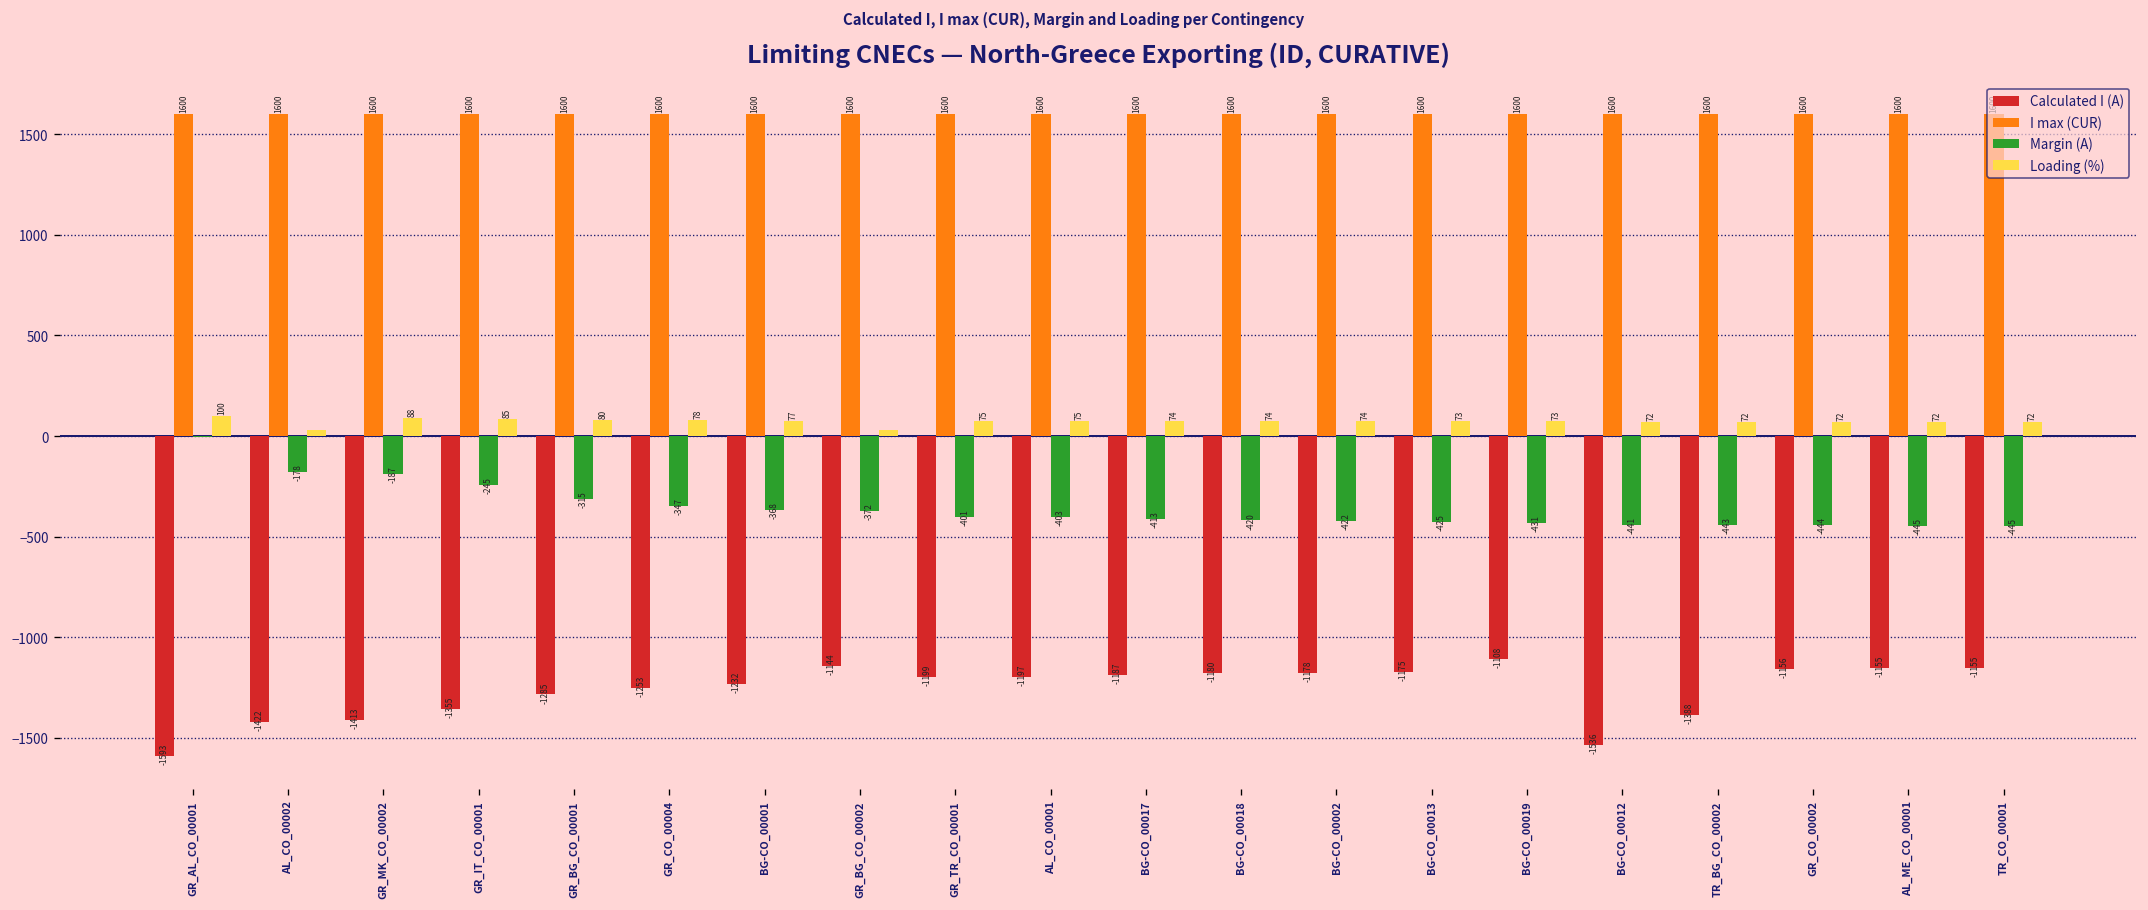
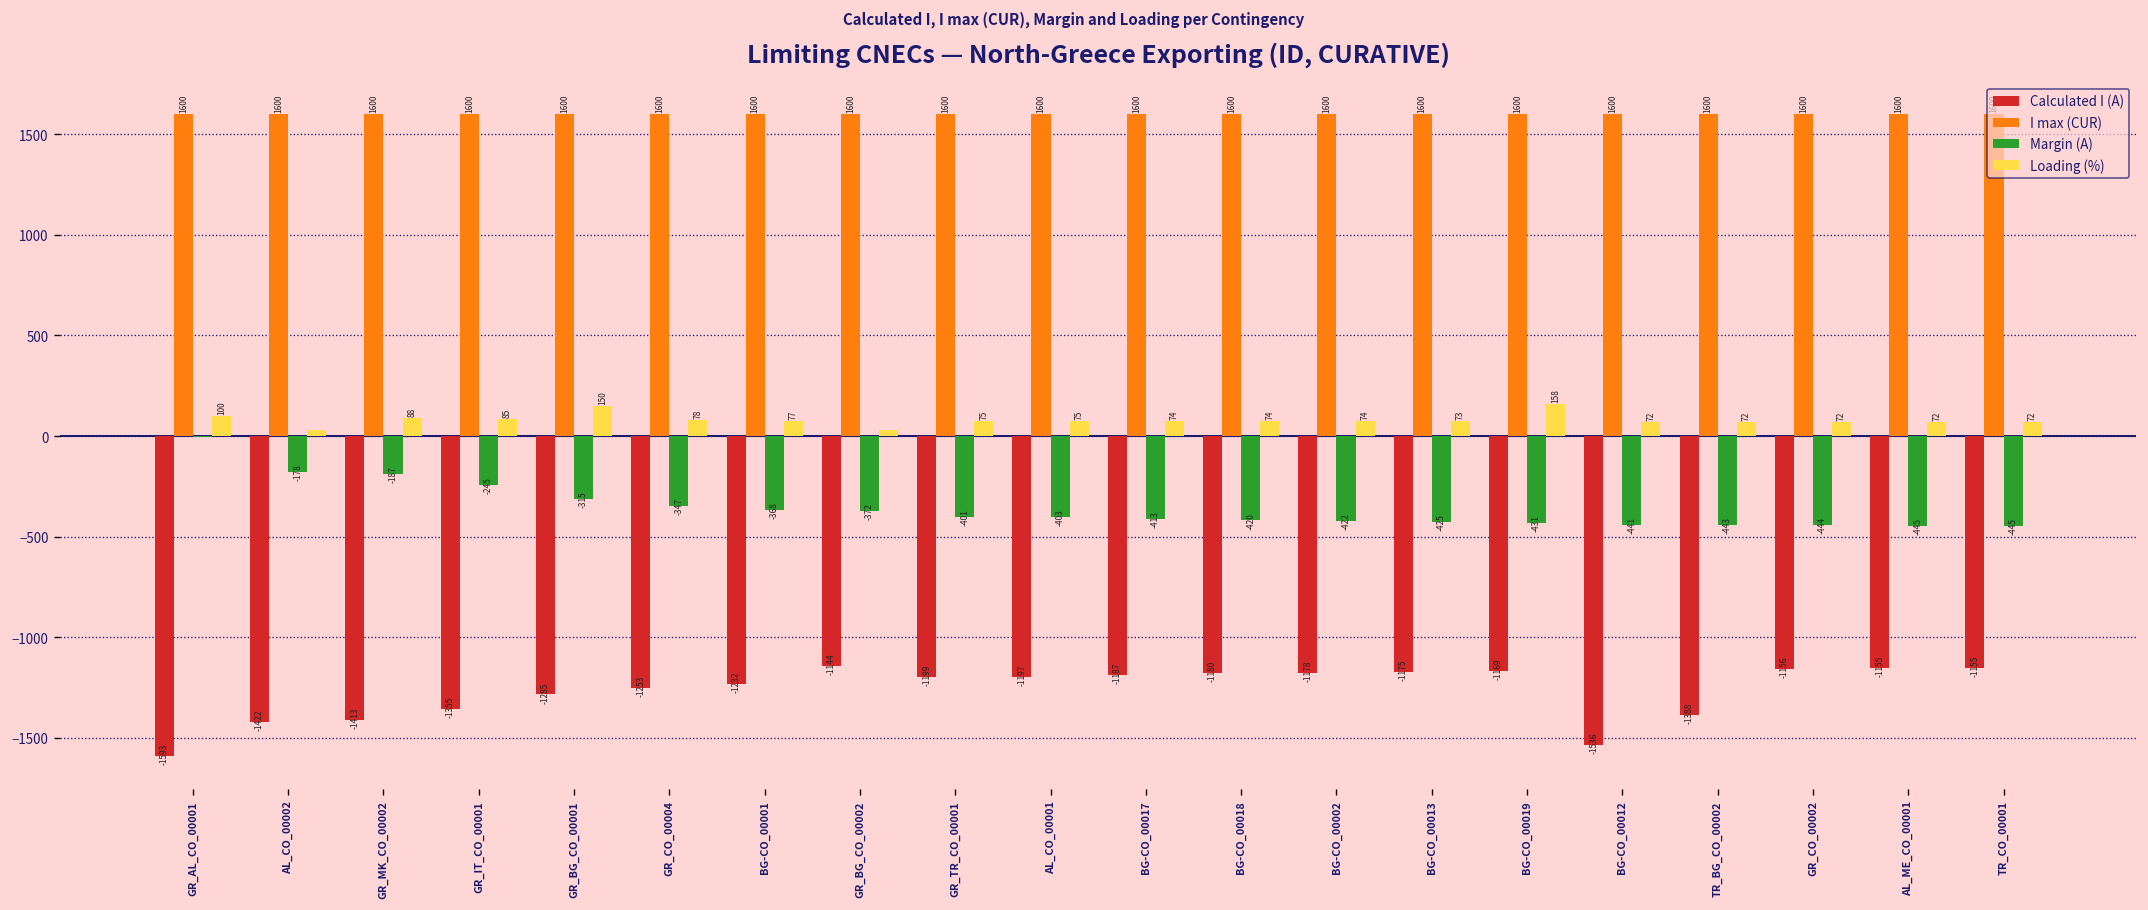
Loading (%), GR_BG_CO_00001: 80 -> 150
Calculated I (A), BG-CO_00019: -1108 -> -1169
Loading (%), BG-CO_00019: 73 -> 158
